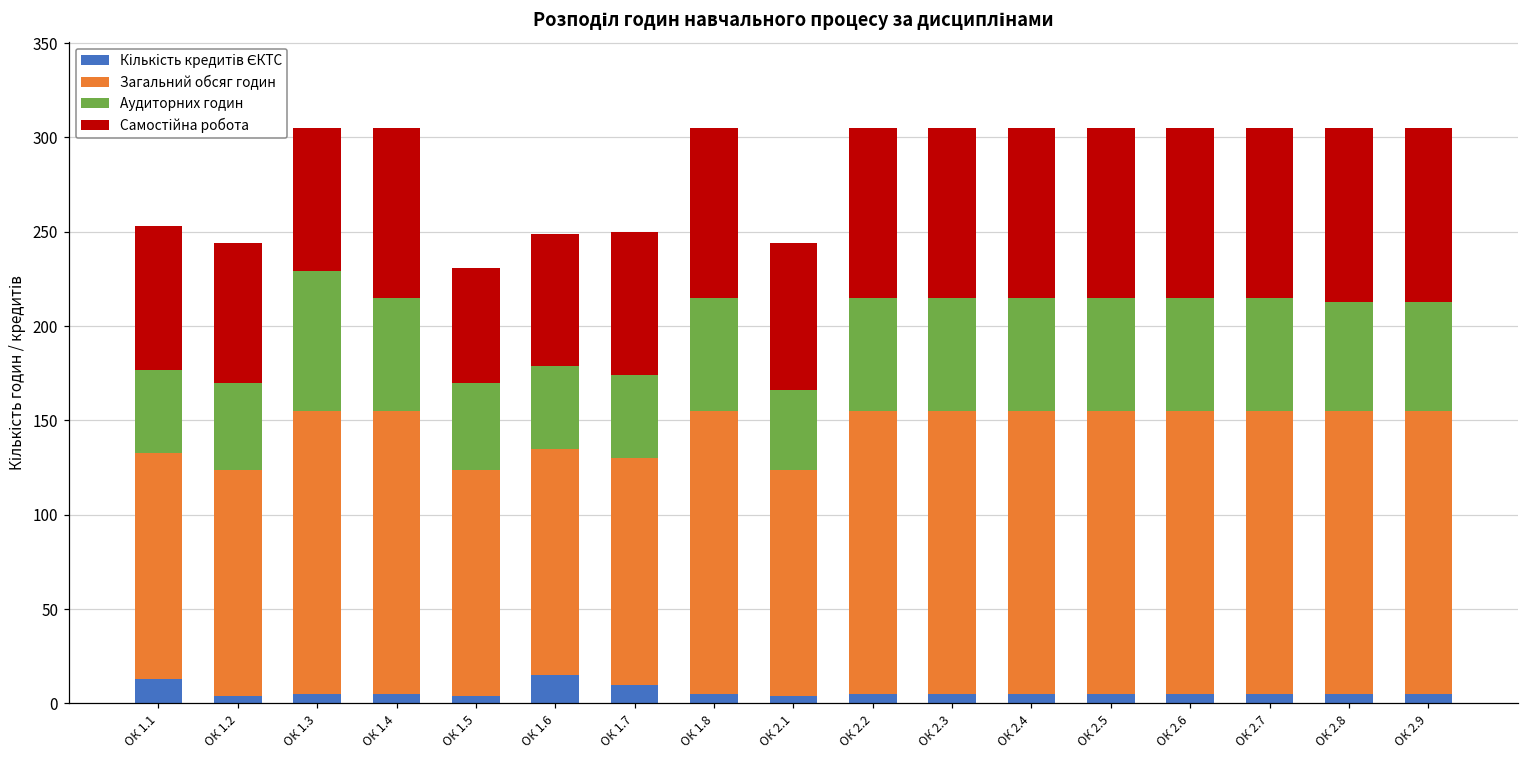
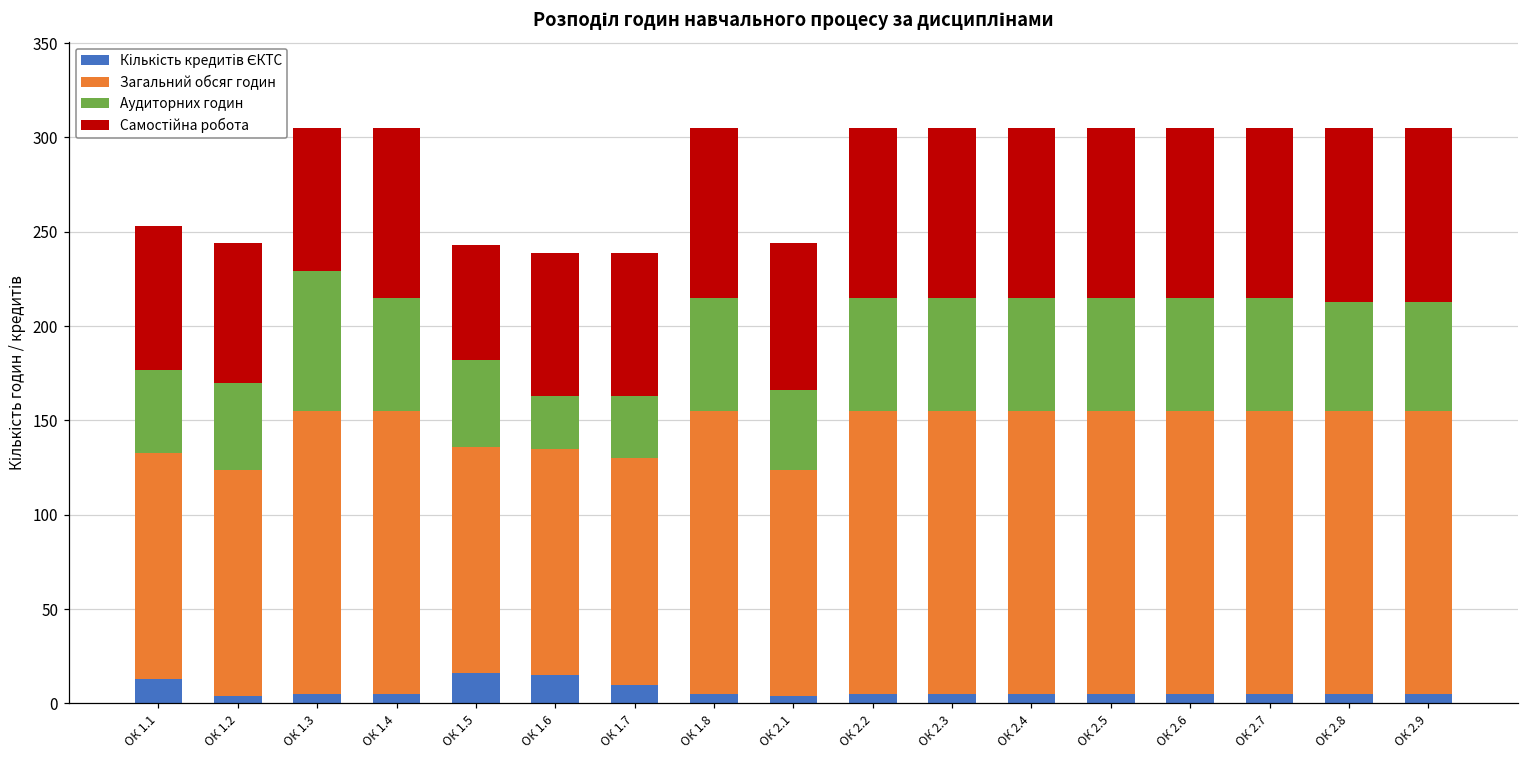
Кількість кредитів ЄКТС, ОК 1.5: 4 -> 16
Аудиторних годин, ОК 1.6: 44 -> 28
Самостійна робота, ОК 1.6: 70 -> 76
Аудиторних годин, ОК 1.7: 44 -> 33
